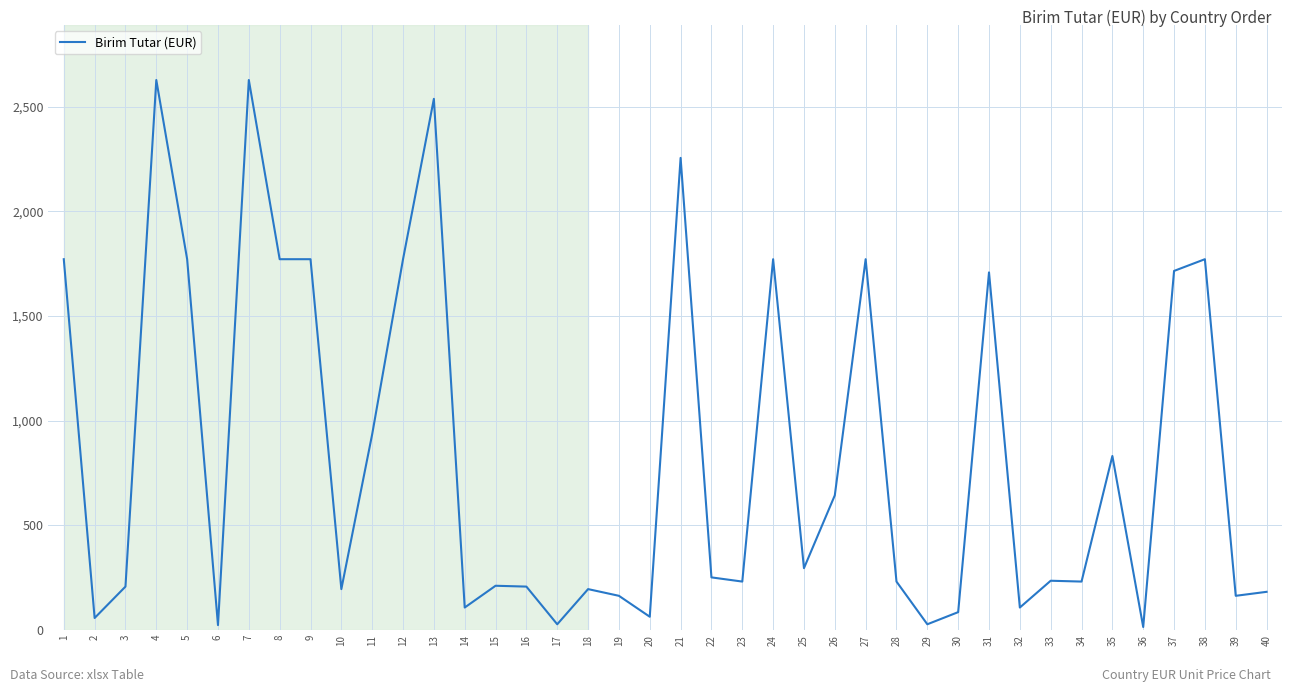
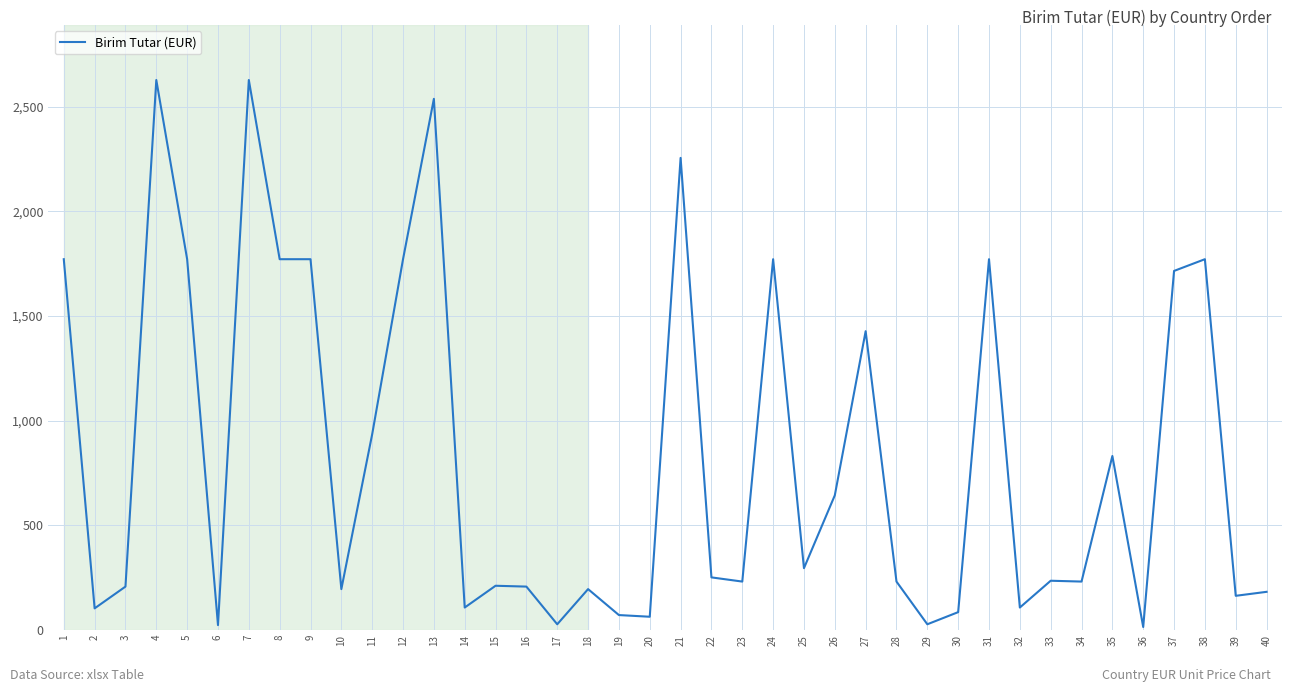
2: 60 -> 100
19: 160 -> 70
27: 1,770 -> 1,430
31: 1,710 -> 1,770
